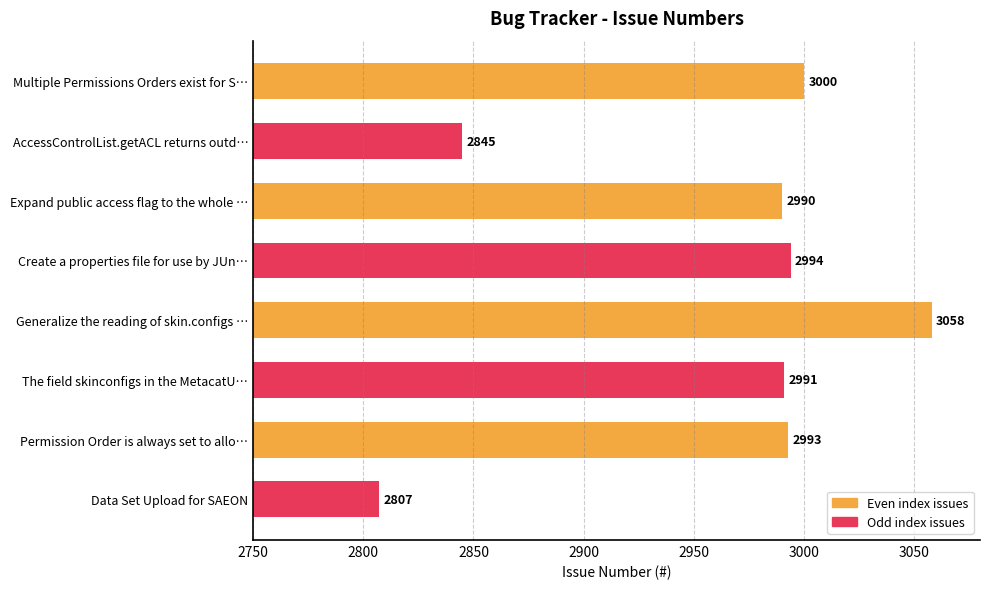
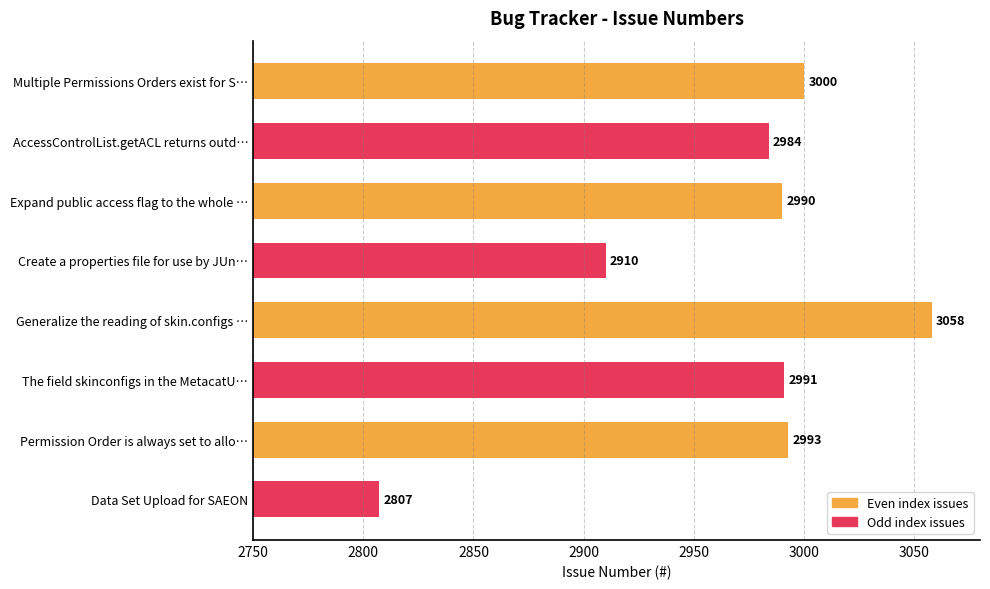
AccessControlList.getACL returns outd…: 2845 -> 2984
Create a properties file for use by JUn…: 2994 -> 2910
